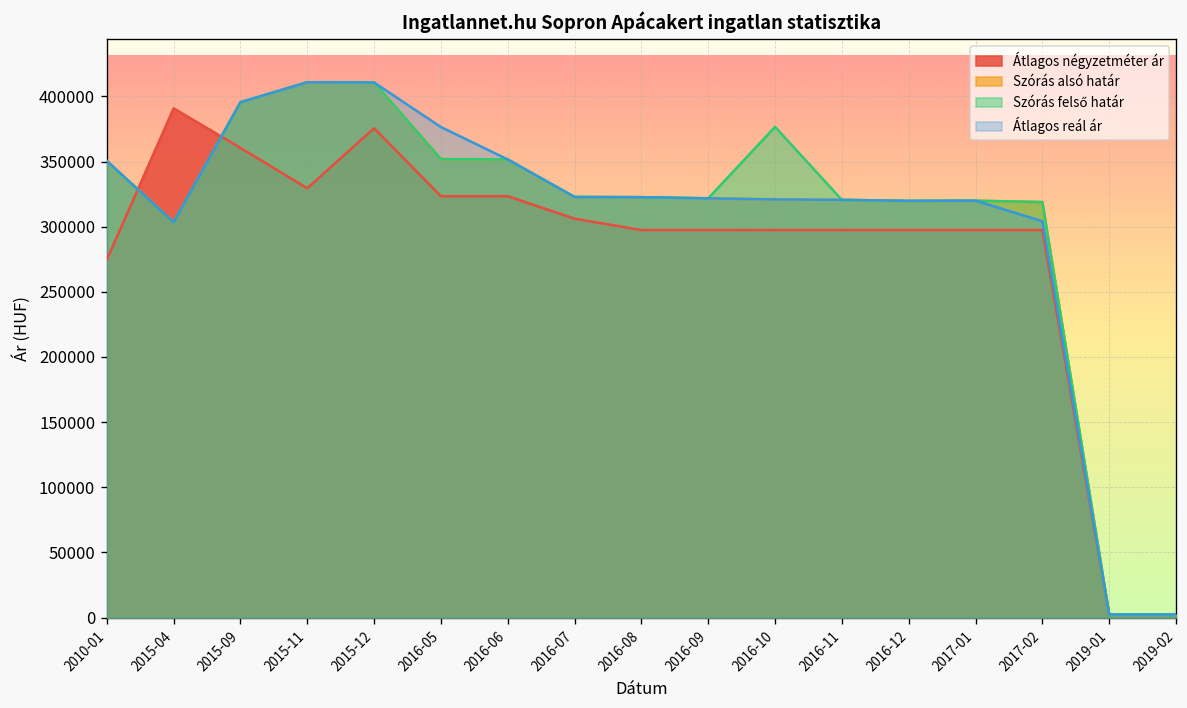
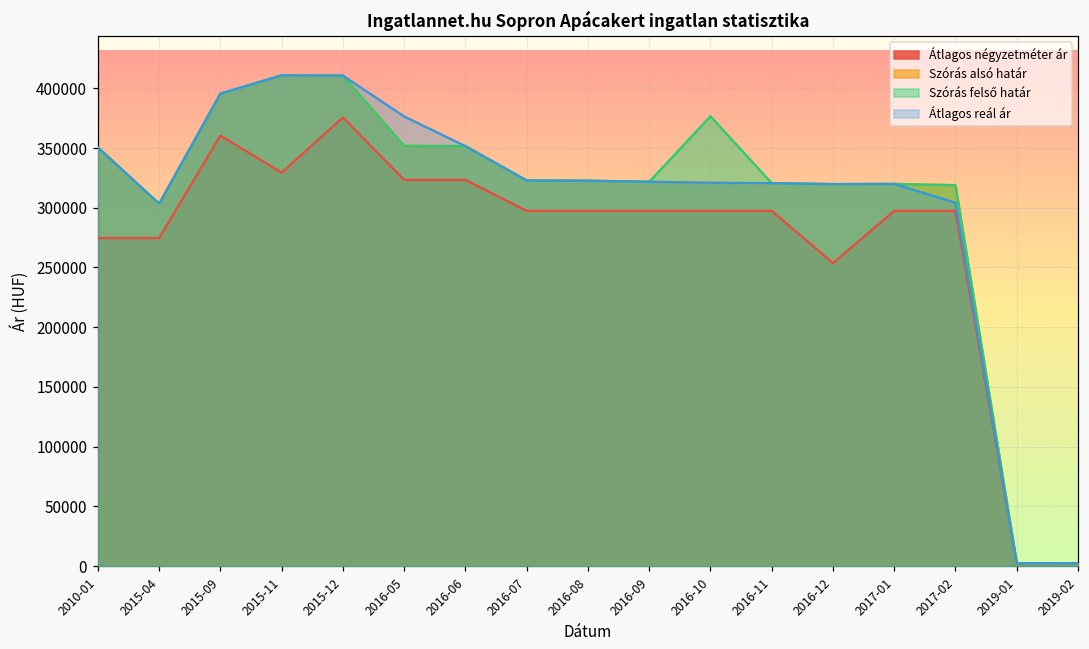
Átlagos négyzetméter ár, 2015-04: 391000 -> 275000
Átlagos négyzetméter ár, 2016-07: 306000 -> 297000
Átlagos négyzetméter ár, 2016-12: 297000 -> 254000
